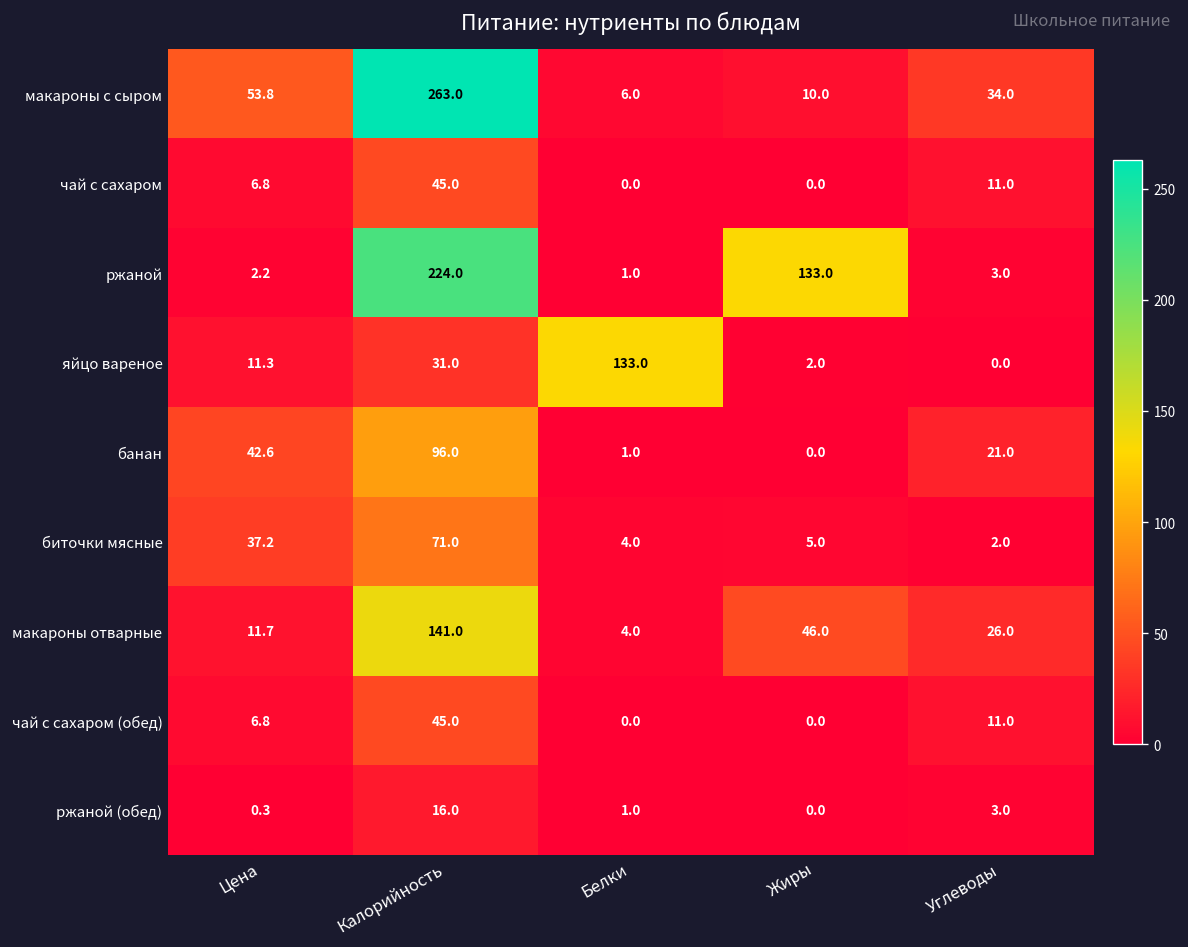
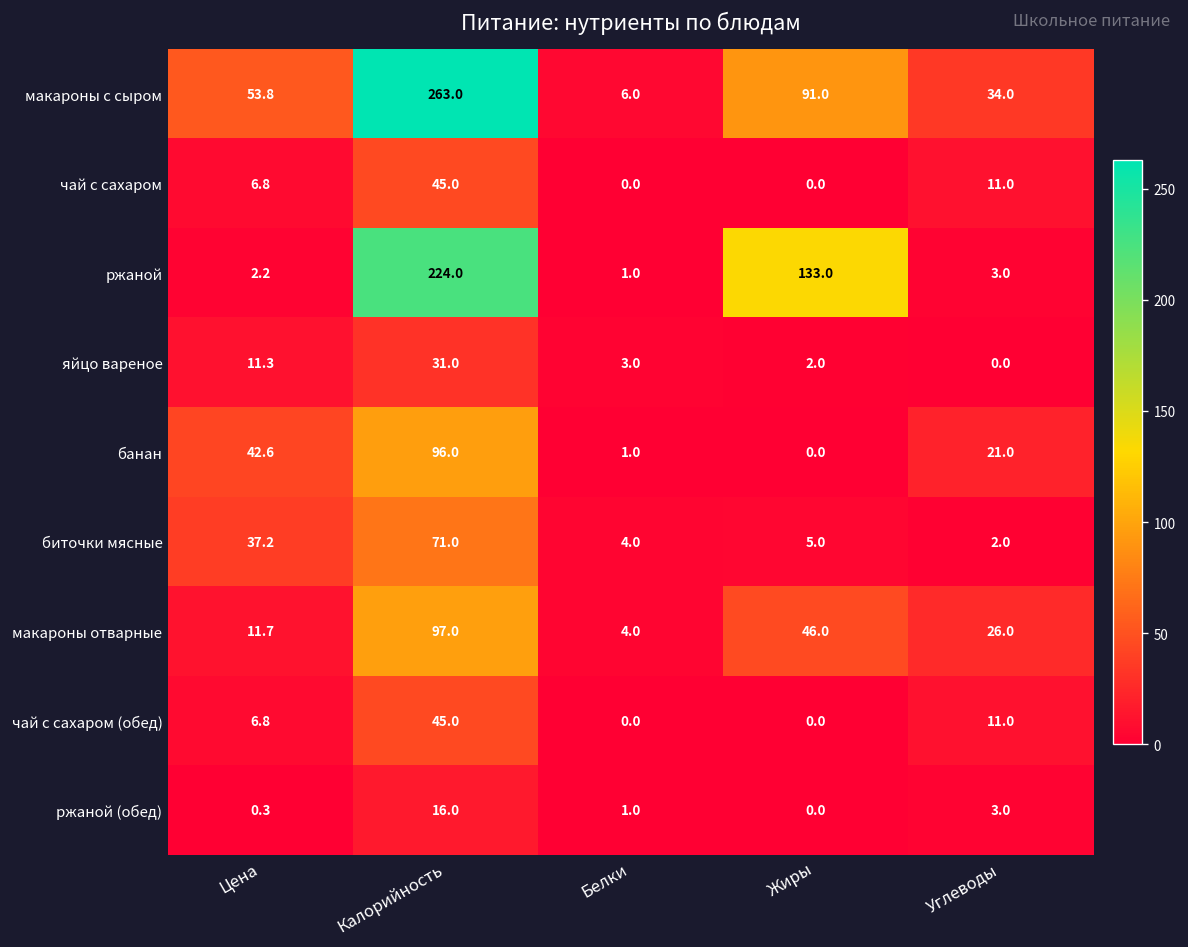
макароны с сыром, Жиры: 10.0 -> 91.0
яйцо вареное, Белки: 133.0 -> 3.0
макароны отварные, Калорийность: 141.0 -> 97.0
